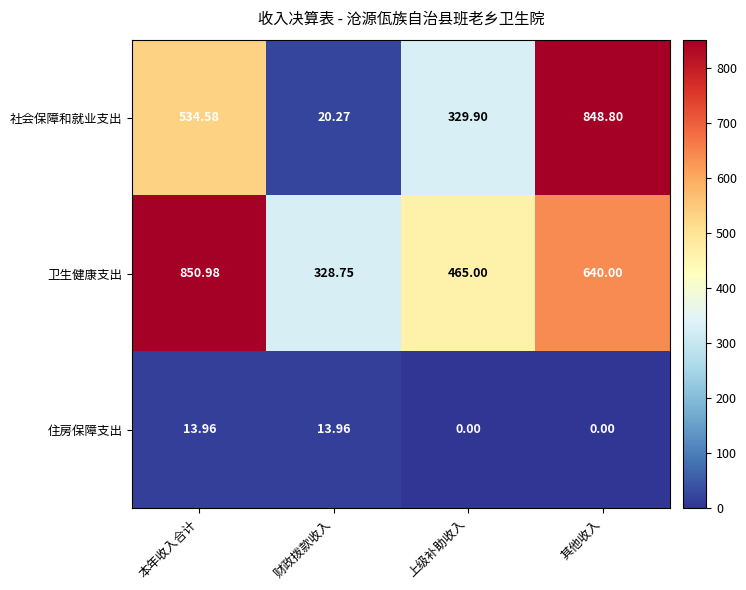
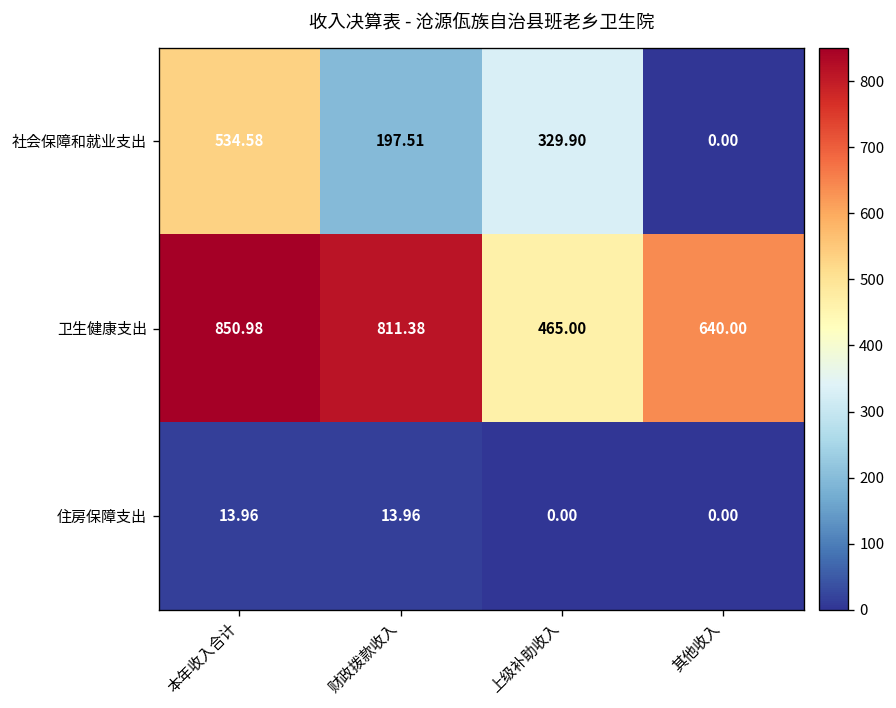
社会保障和就业支出, 财政拨款收入: 20.27 -> 197.51
社会保障和就业支出, 其他收入: 848.80 -> 0.00
卫生健康支出, 财政拨款收入: 328.75 -> 811.38
